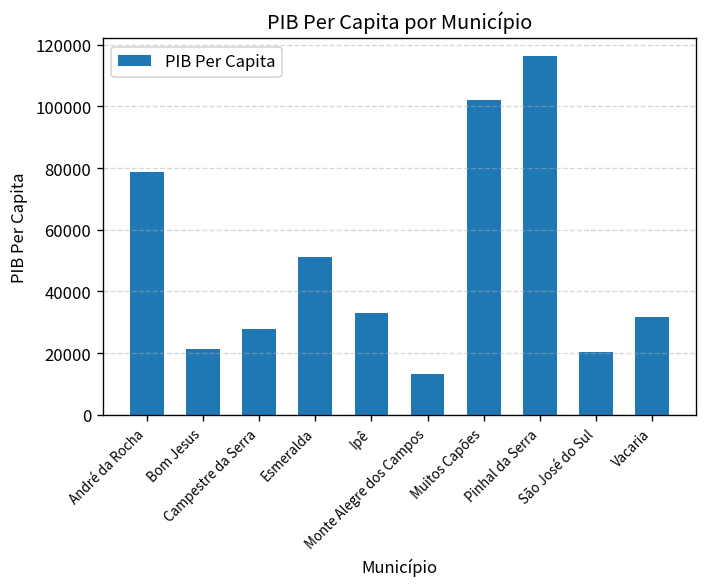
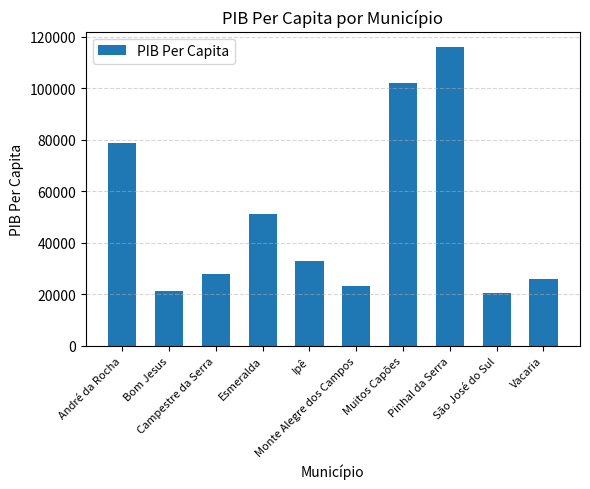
Monte Alegre dos Campos: 13000 -> 23000
Vacaria: 32000 -> 26000
